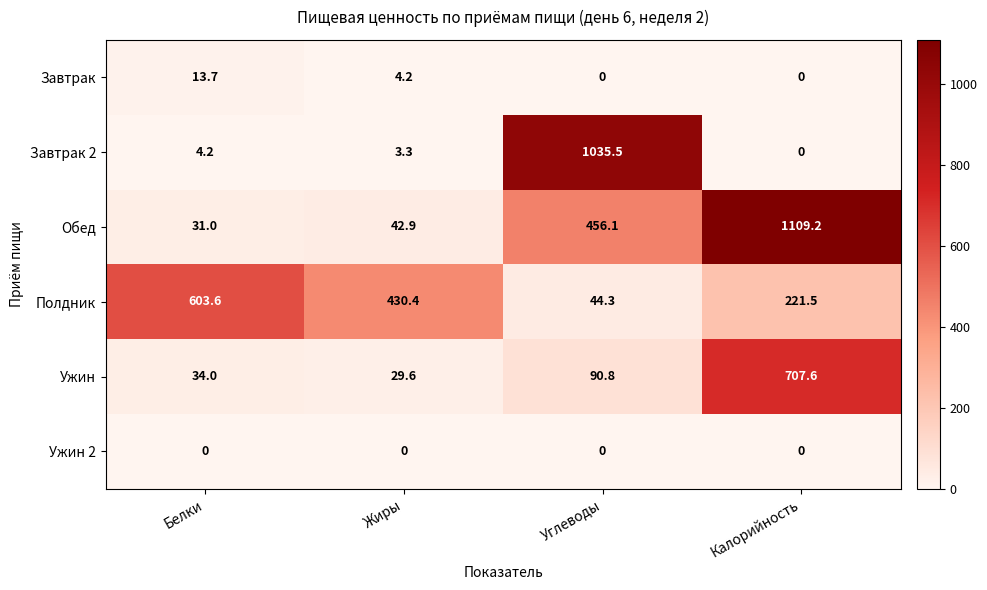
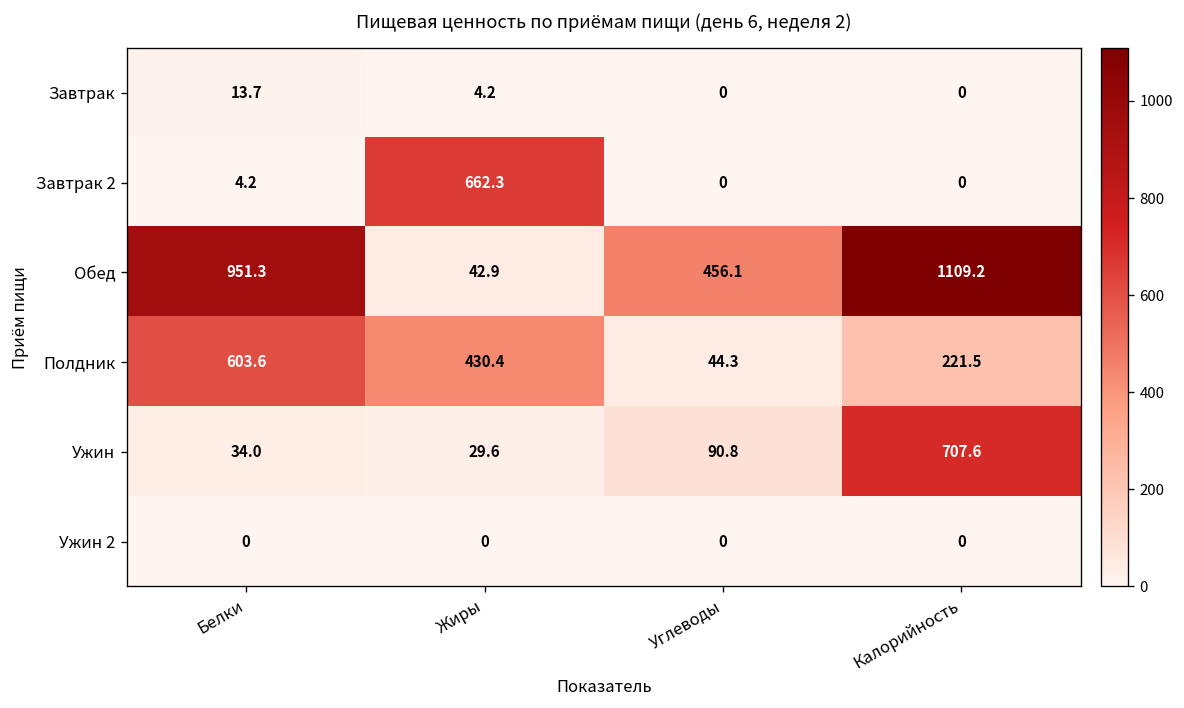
Завтрак 2, Жиры: 3.3 -> 662.3
Завтрак 2, Углеводы: 1035.5 -> 0
Обед, Белки: 31.0 -> 951.3
